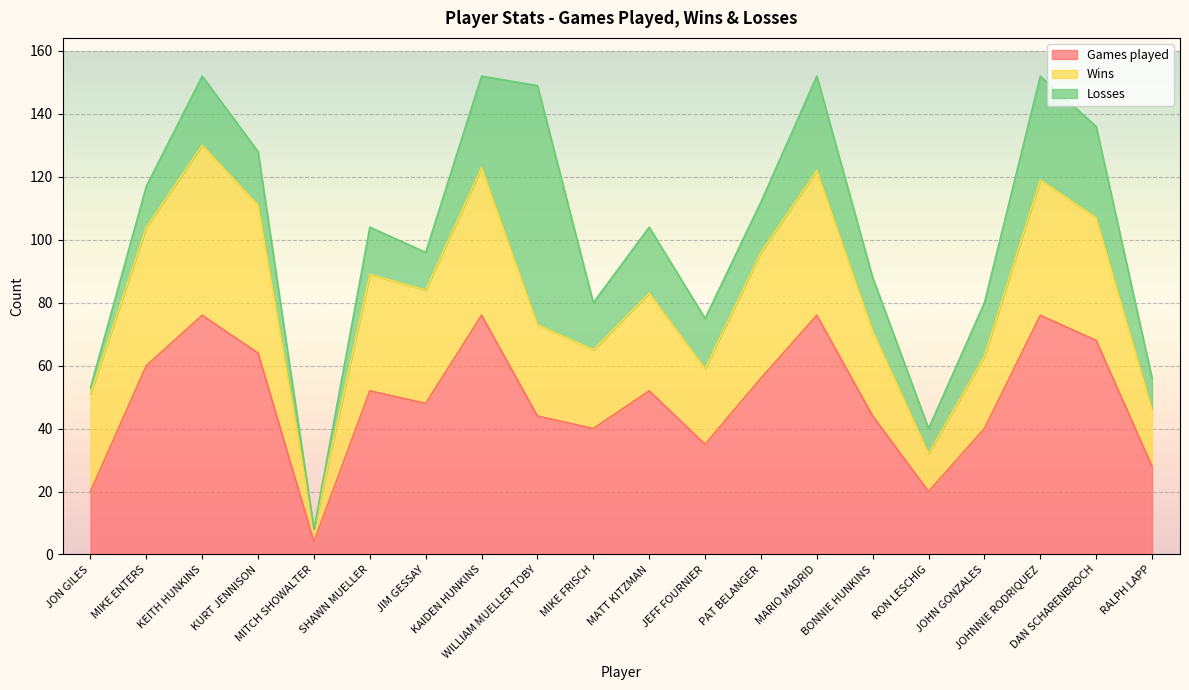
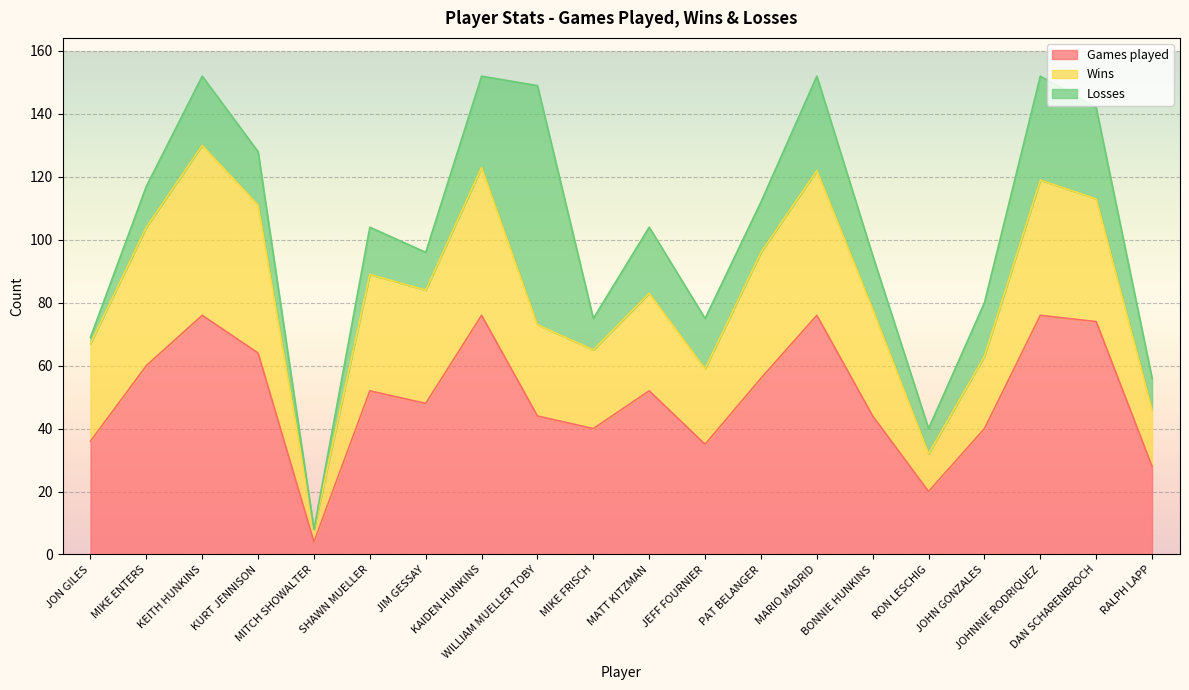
Games played, JON GILES: 20 -> 36
Losses, MIKE FRISCH: 15 -> 10
Wins, BONNIE HUNKINS: 27 -> 34
Games played, DAN SCHARENBROCH: 68 -> 74
